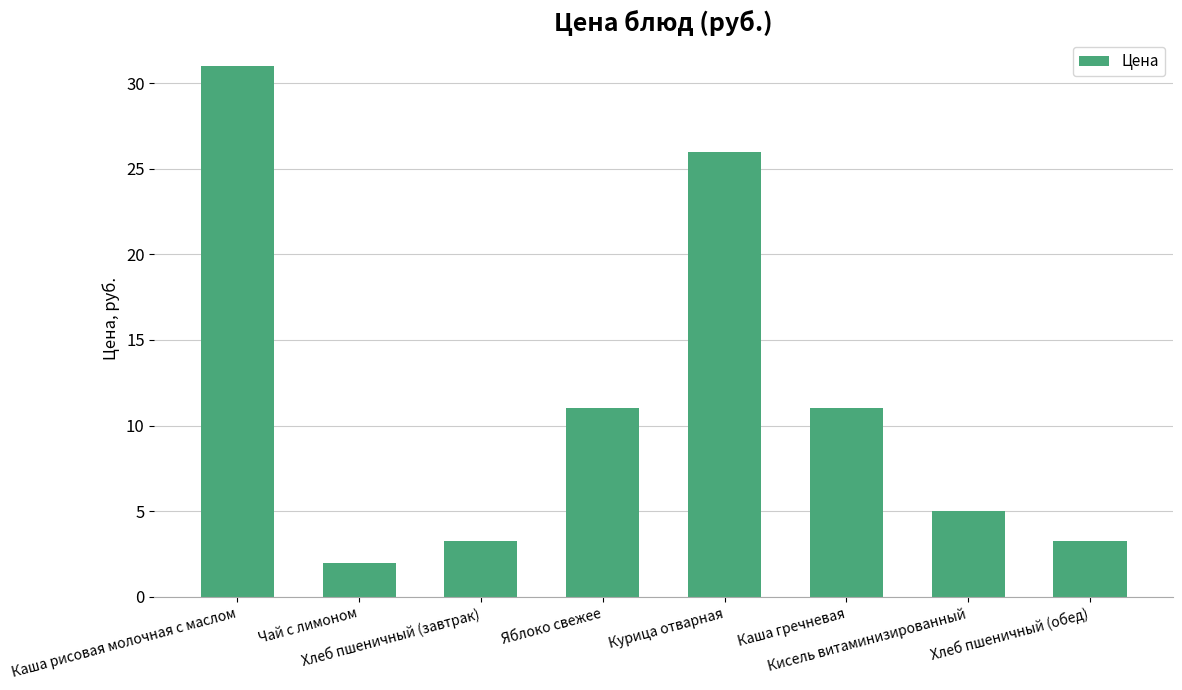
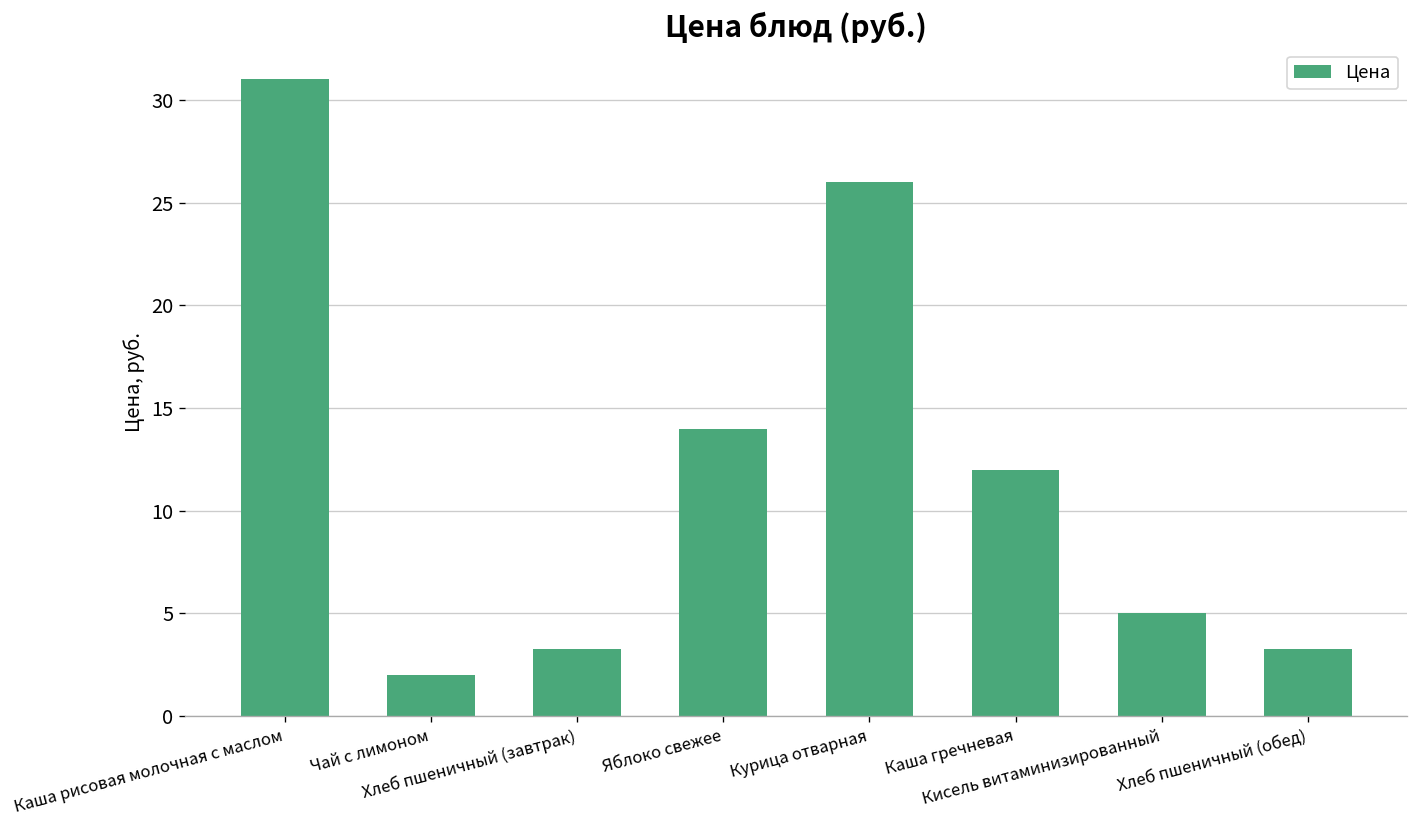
Яблоко свежее: 11 -> 14
Каша гречневая: 11 -> 12
